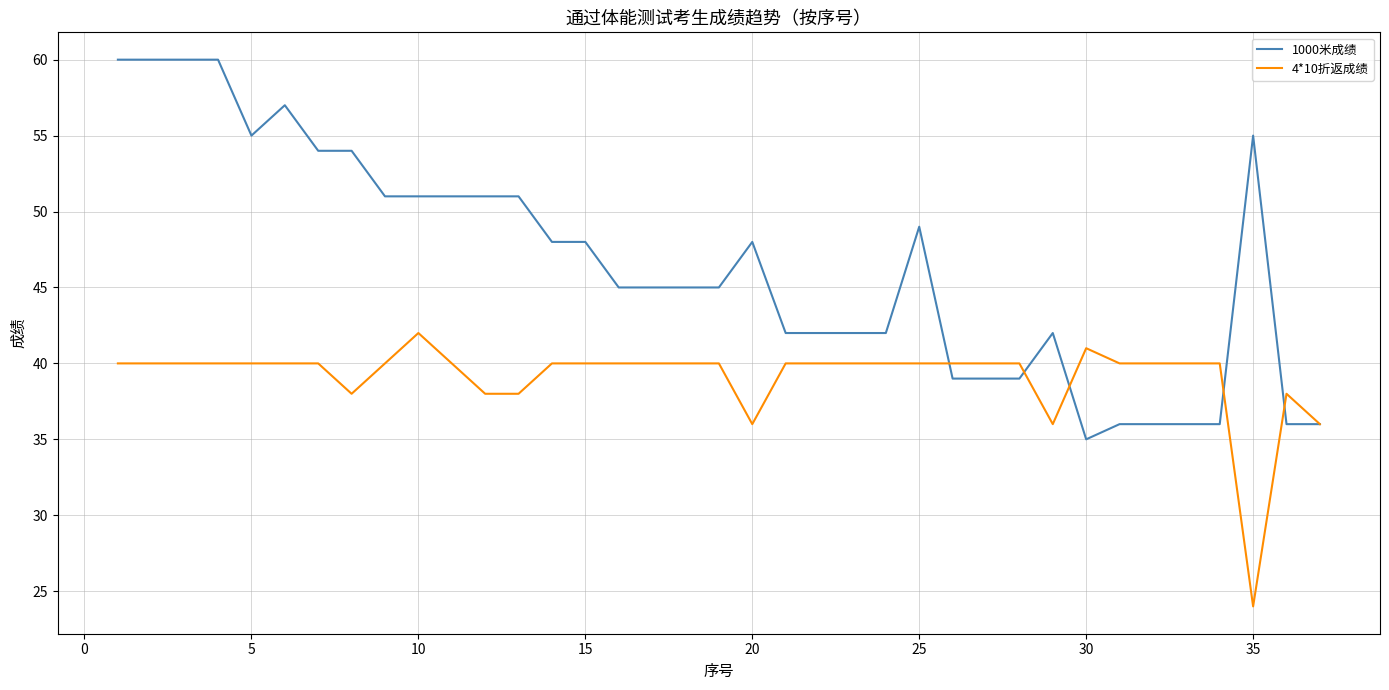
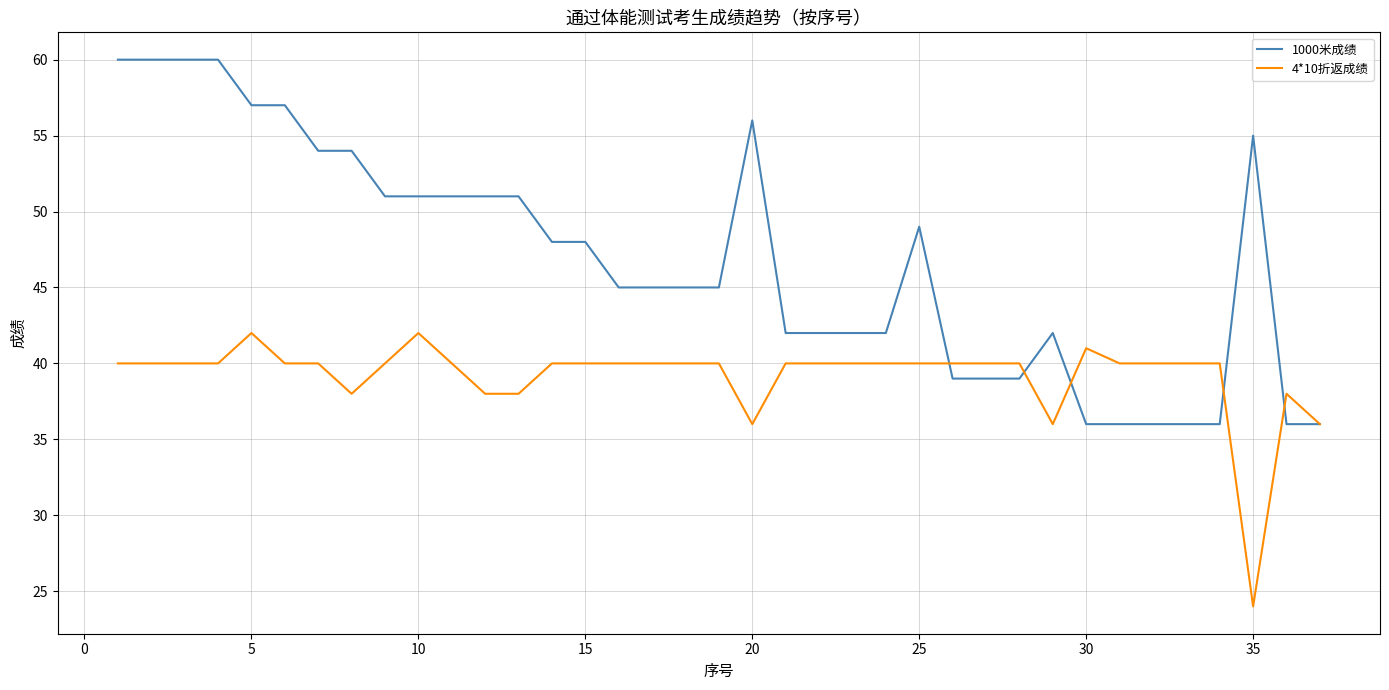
1000米成绩, 5: 55 -> 57
4*10折返成绩, 5: 40 -> 42
1000米成绩, 20: 48 -> 56
1000米成绩, 30: 35 -> 36
